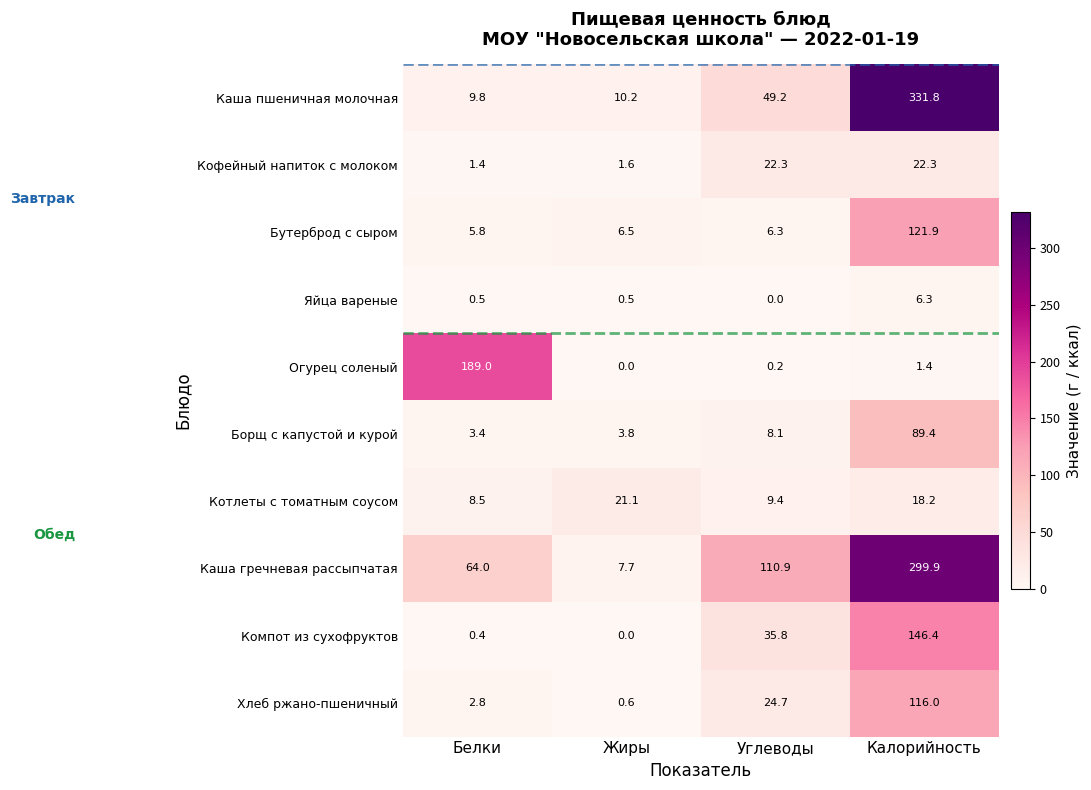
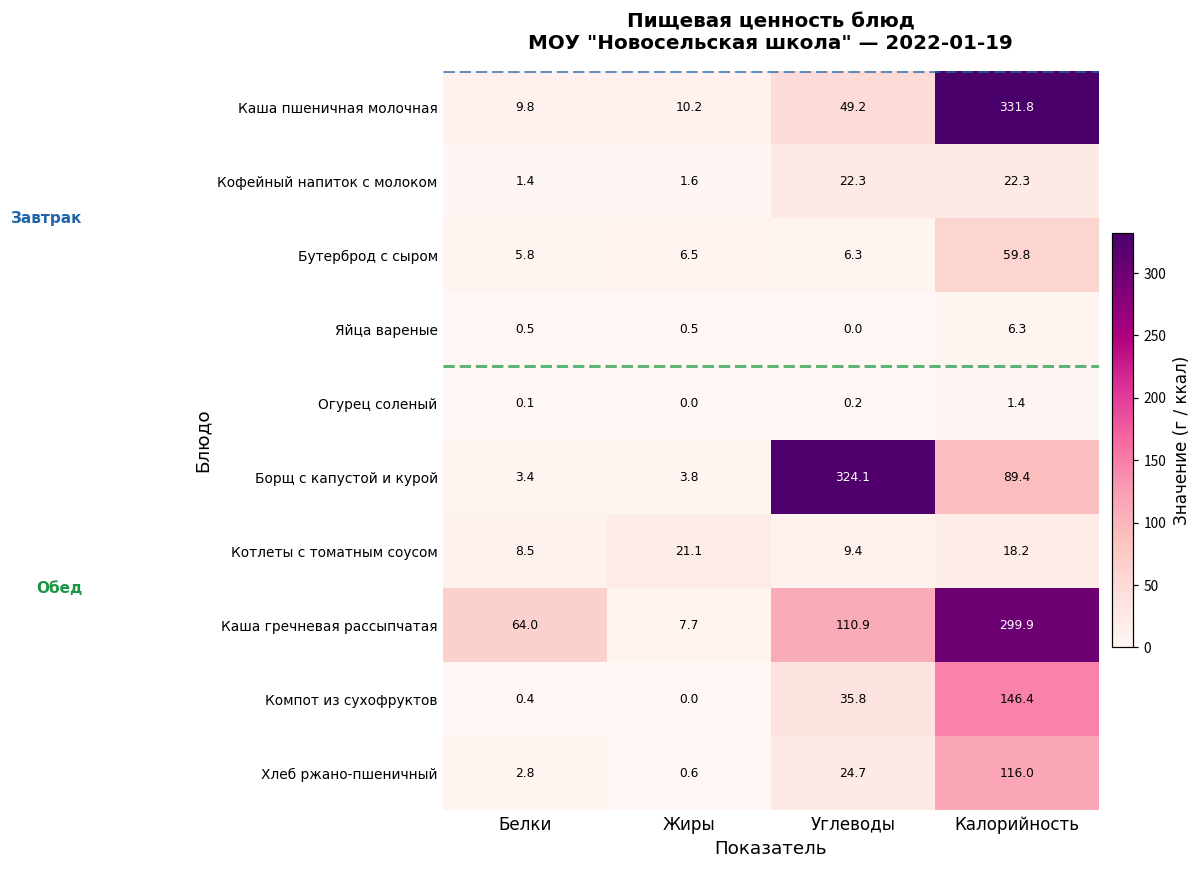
Бутерброд с сыром, Калорийность: 121.9 -> 59.8
Огурец соленый, Белки: 189.0 -> 0.1
Борщ с капустой и курой, Углеводы: 8.1 -> 324.1
